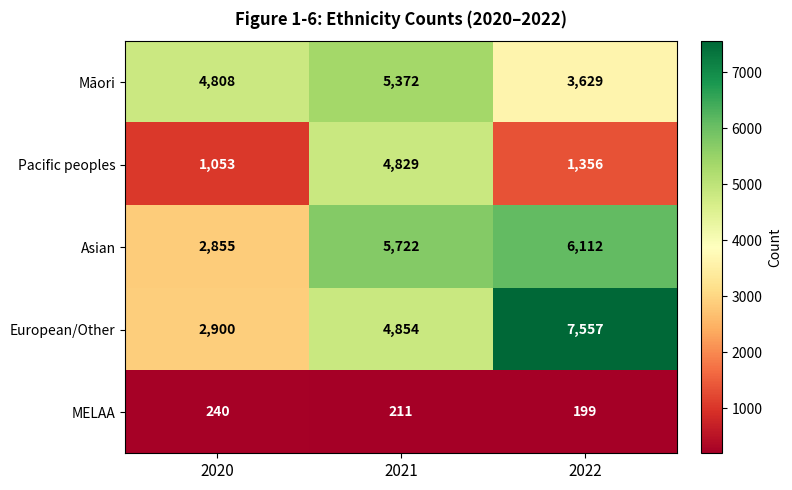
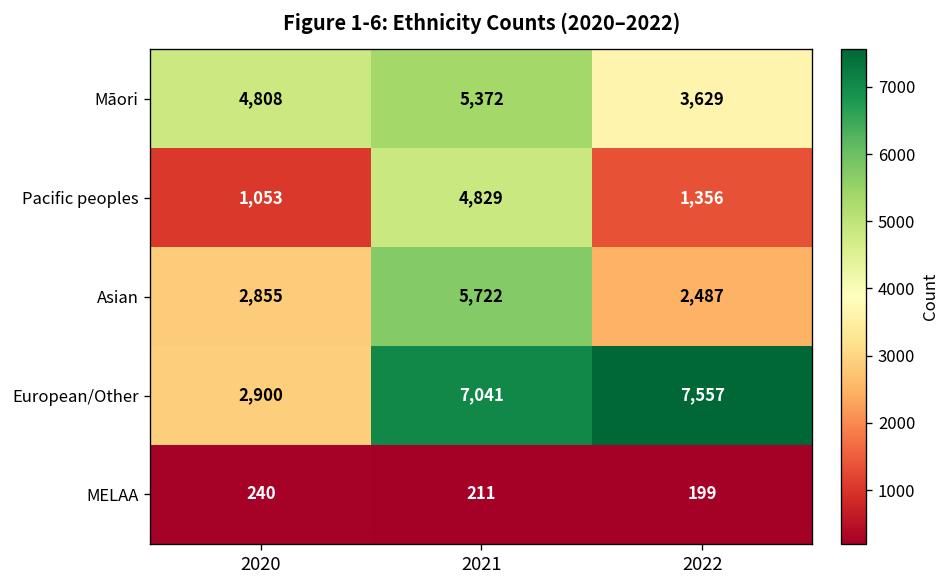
Asian, 2022: 6,112 -> 2,487
European/Other, 2021: 4,854 -> 7,041
